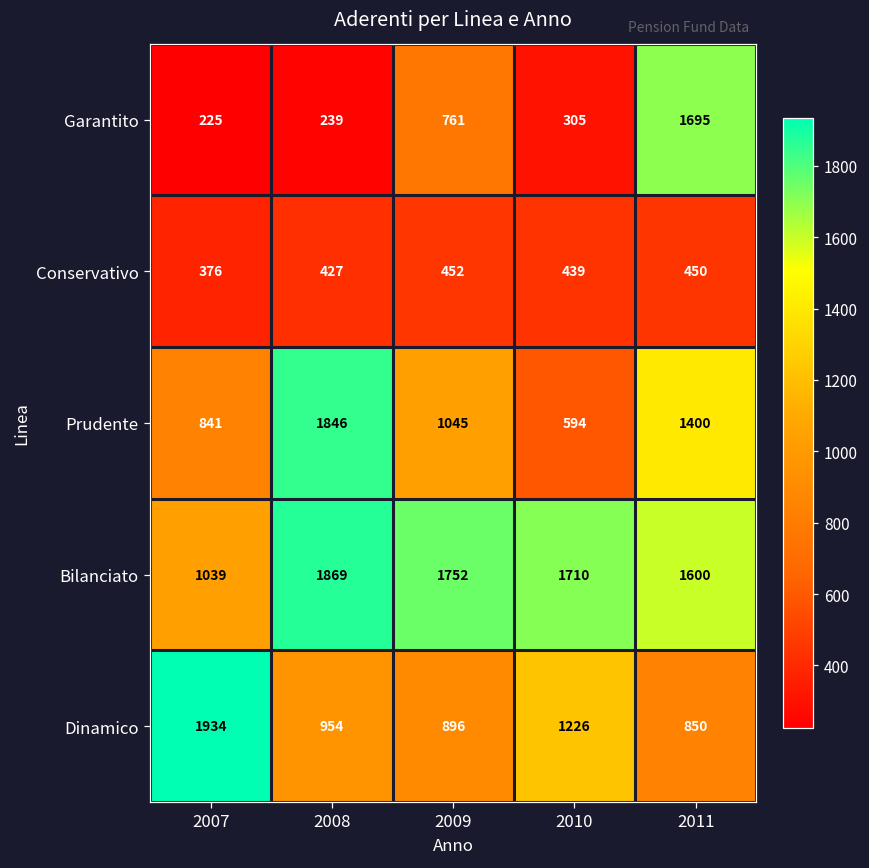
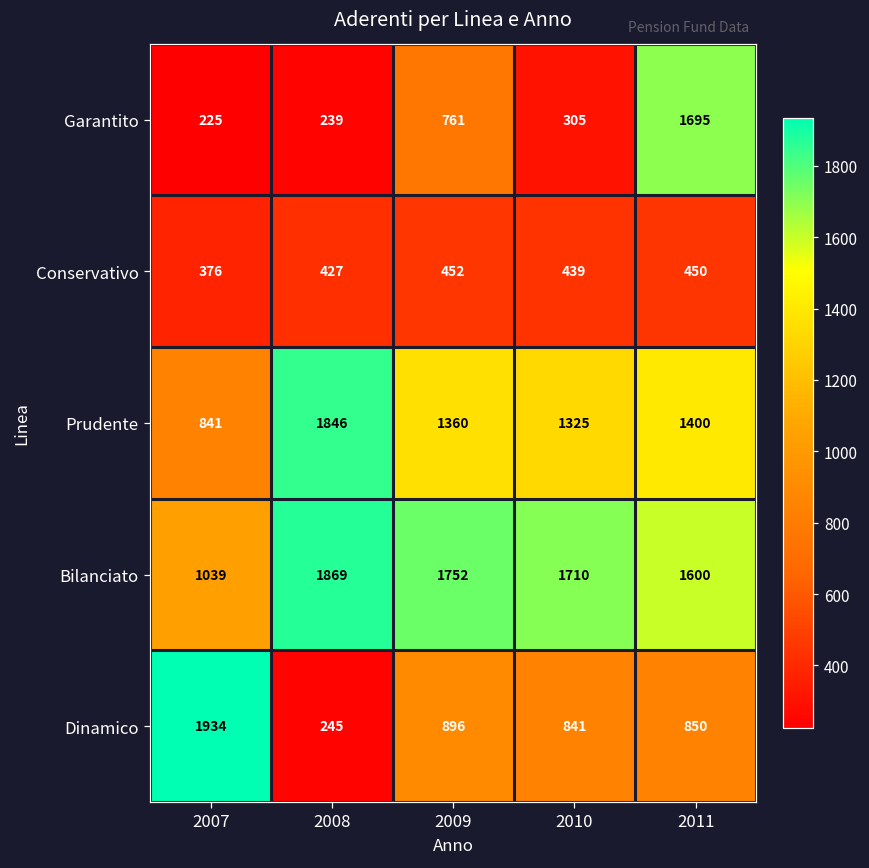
Prudente, 2009: 1045 -> 1360
Prudente, 2010: 594 -> 1325
Dinamico, 2008: 954 -> 245
Dinamico, 2010: 1226 -> 841
